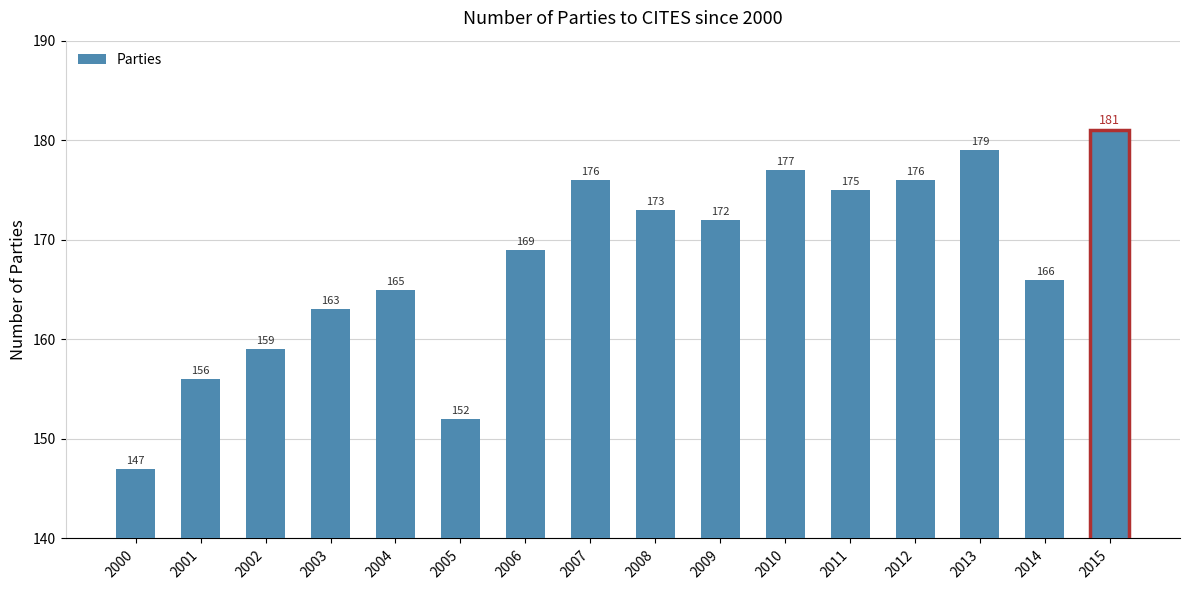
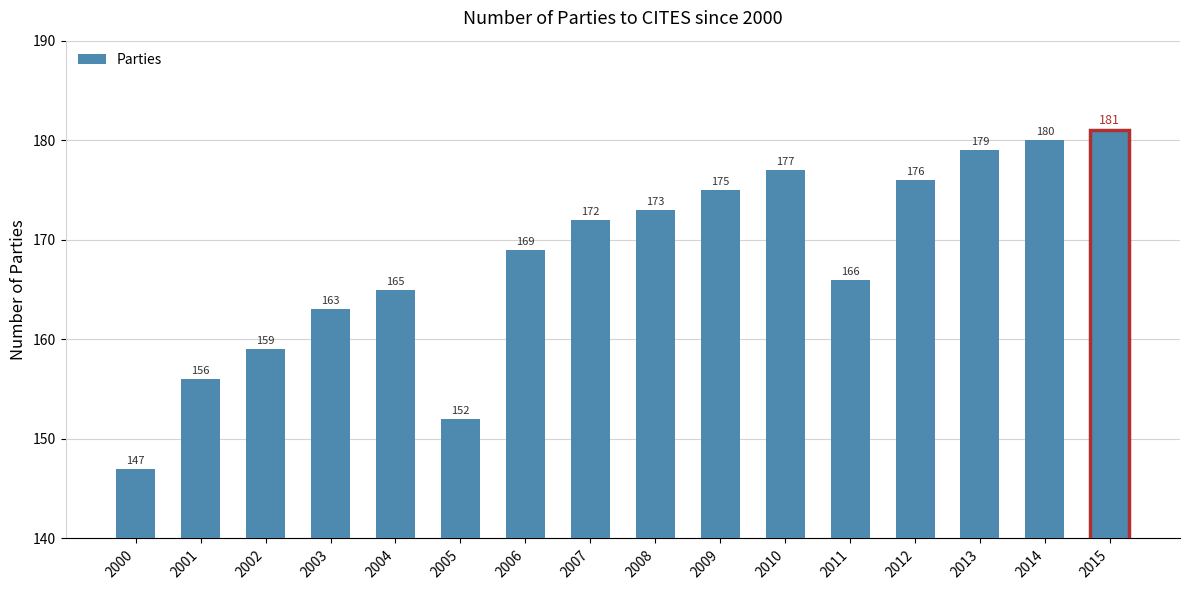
2007: 176 -> 172
2009: 172 -> 175
2011: 175 -> 166
2014: 166 -> 180
